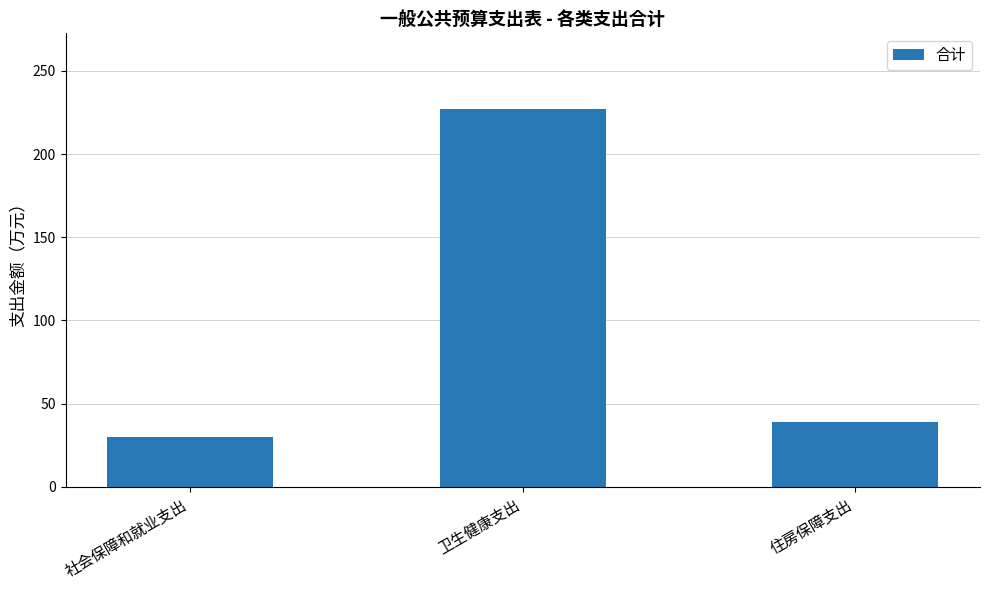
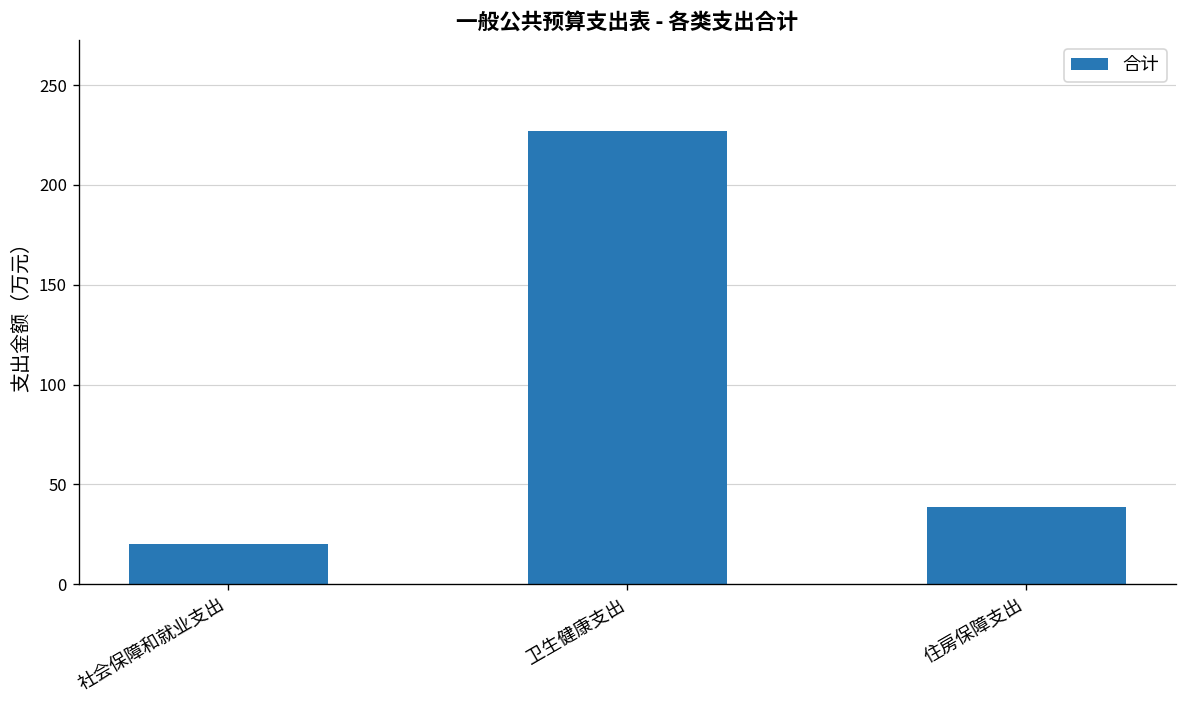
社会保障和就业支出: 30 -> 20
